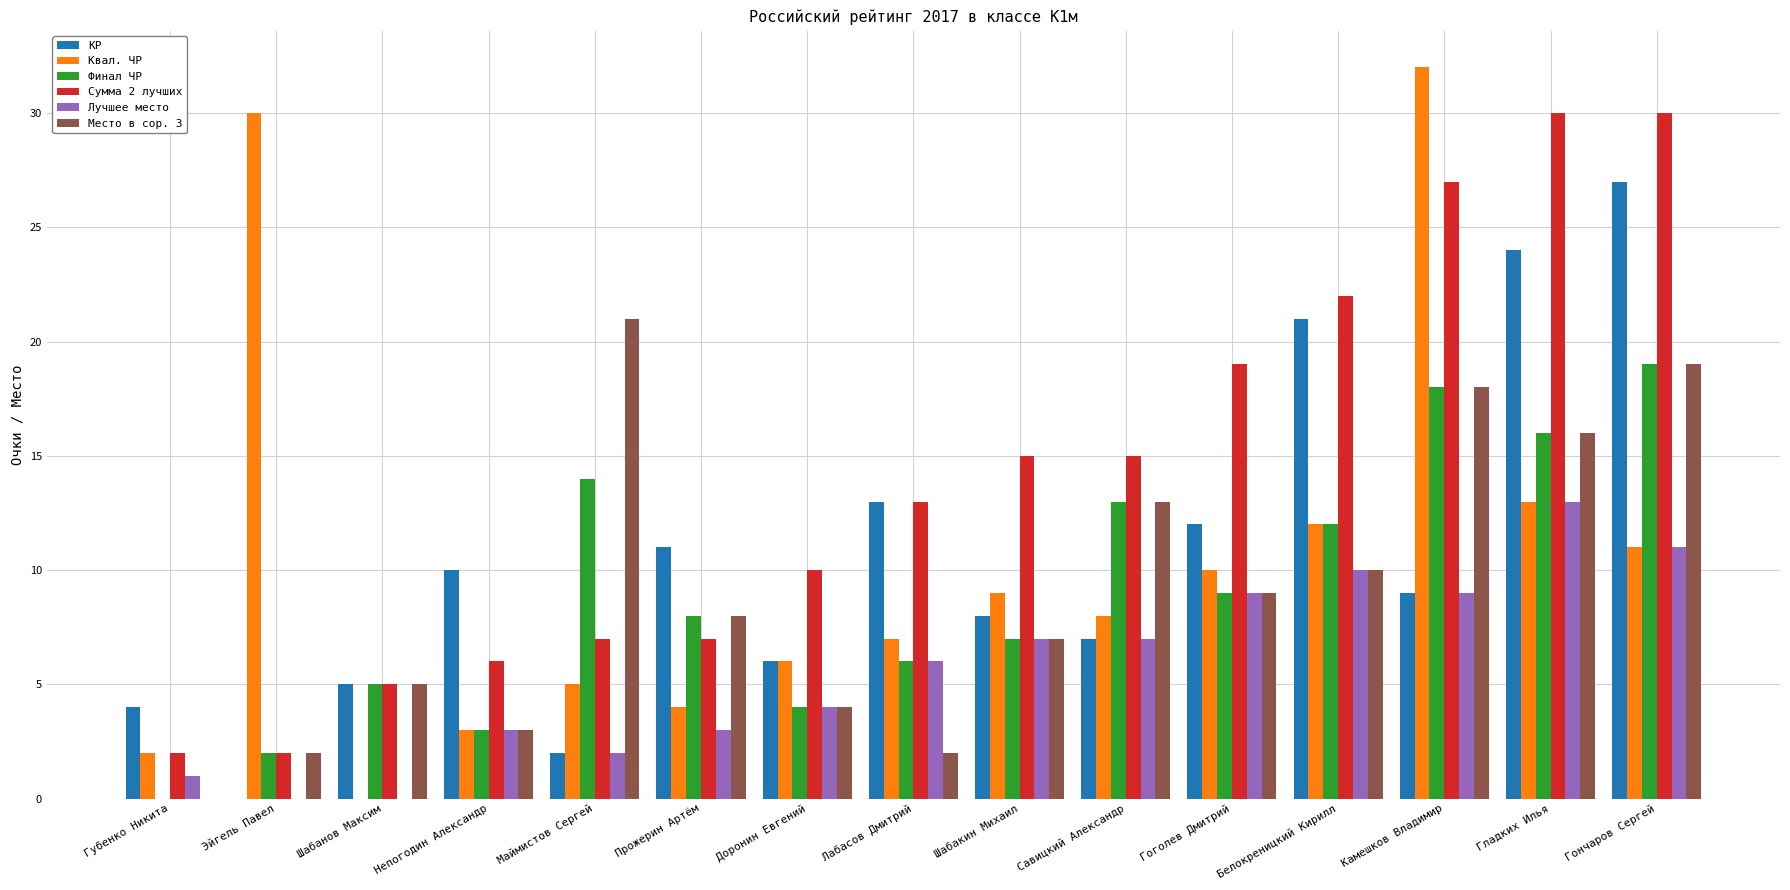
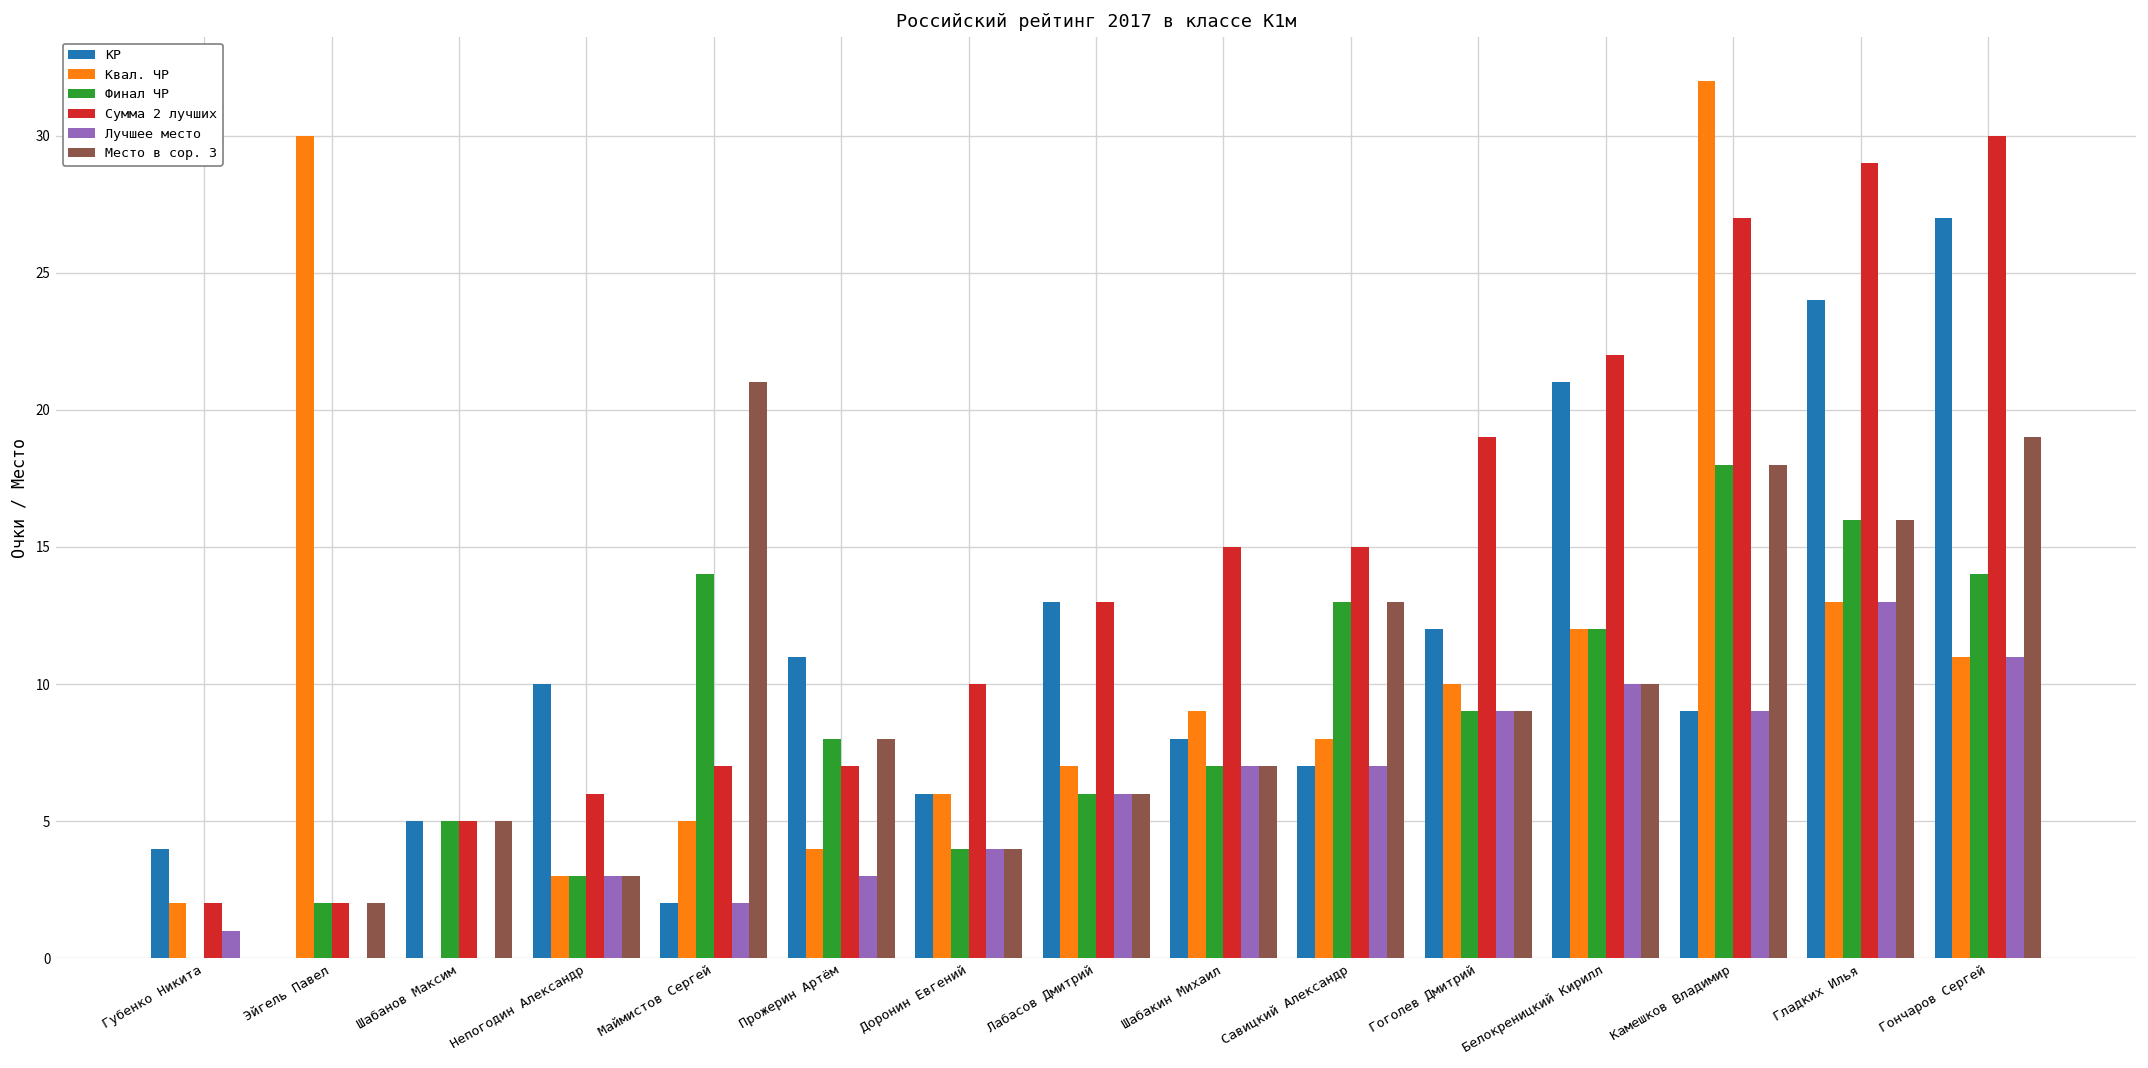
Место в сор. 3, Лабасов Дмитрий: 2 -> 6
Сумма 2 лучших, Гладких Илья: 30 -> 29
Финал ЧР, Гончаров Сергей: 19 -> 14
